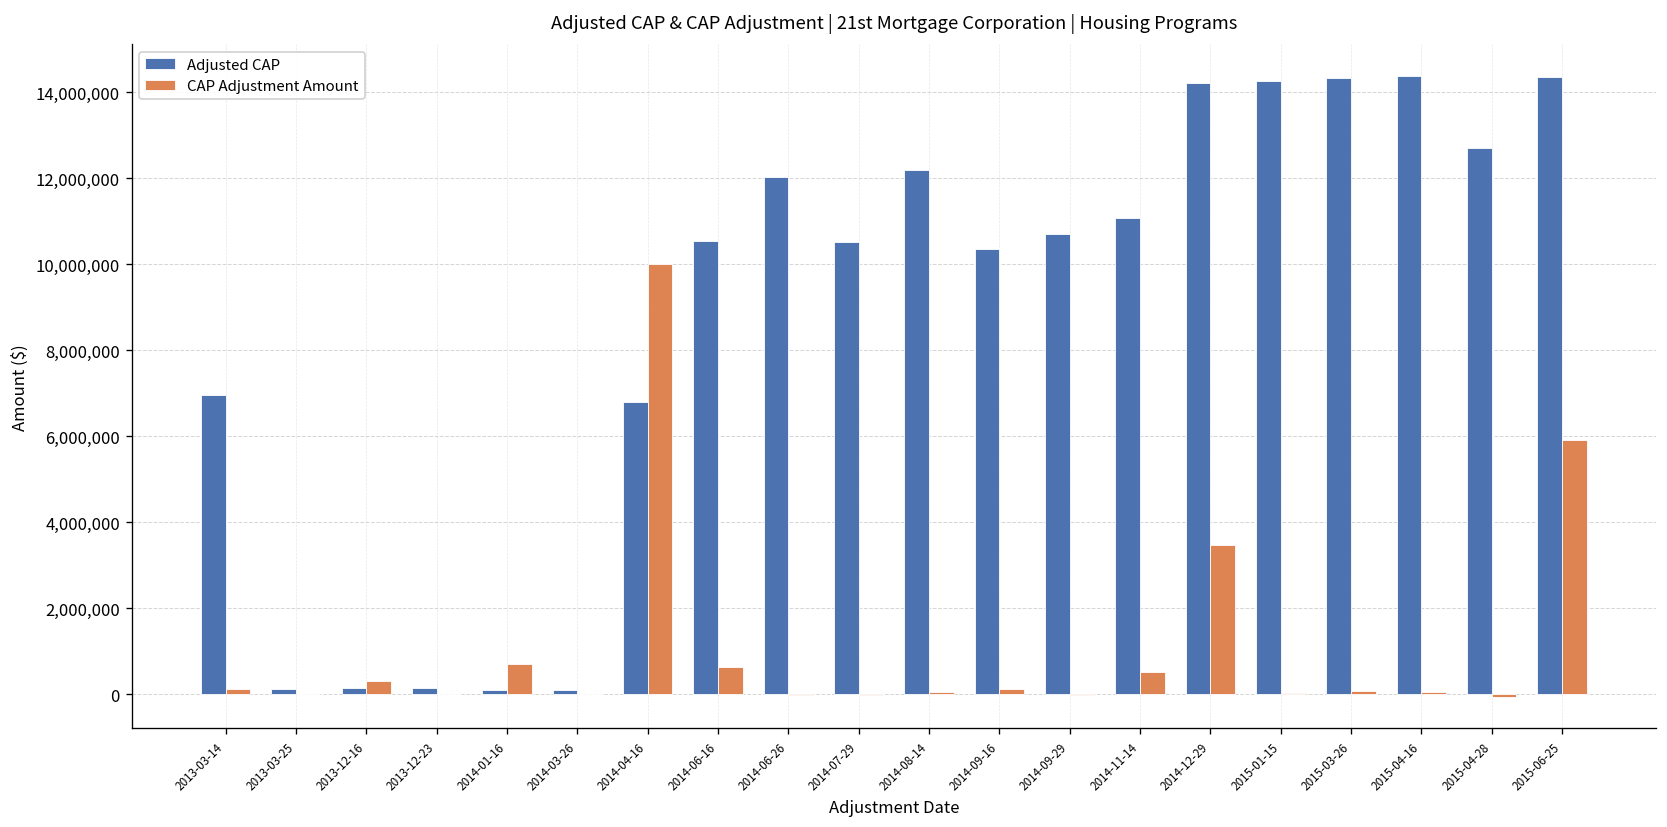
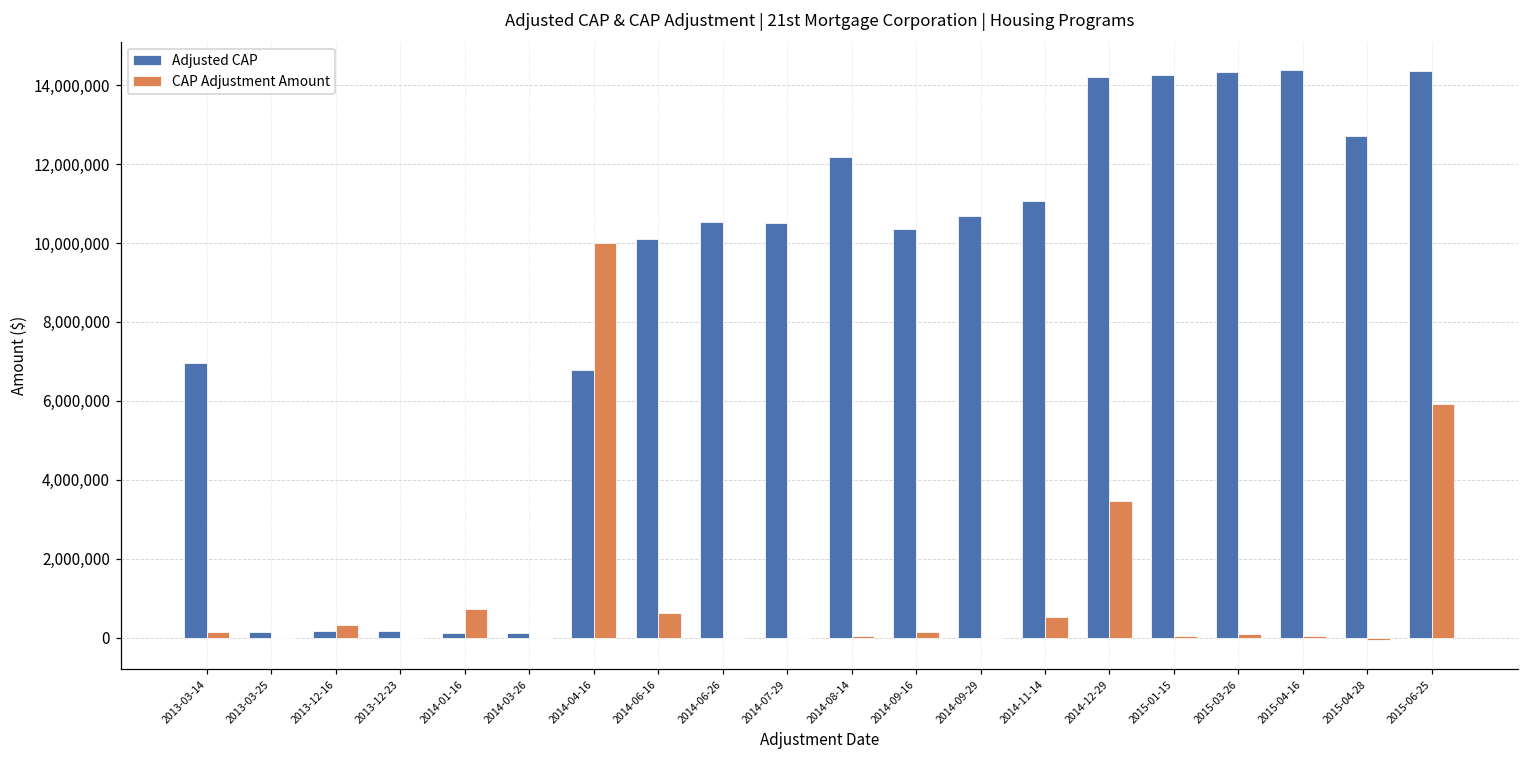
Adjusted CAP, 2014-06-16: 10,500,000 -> 10,100,000
Adjusted CAP, 2014-06-26: 12,000,000 -> 10,500,000
